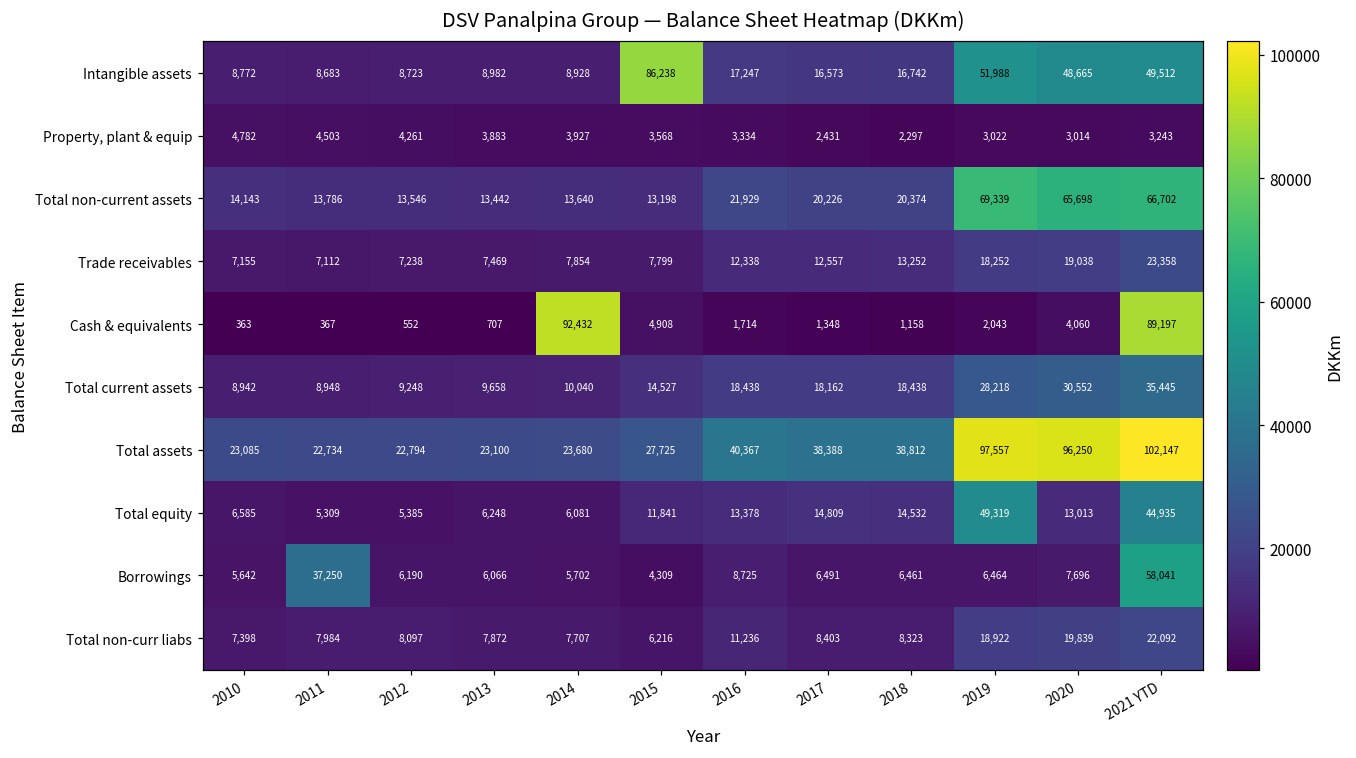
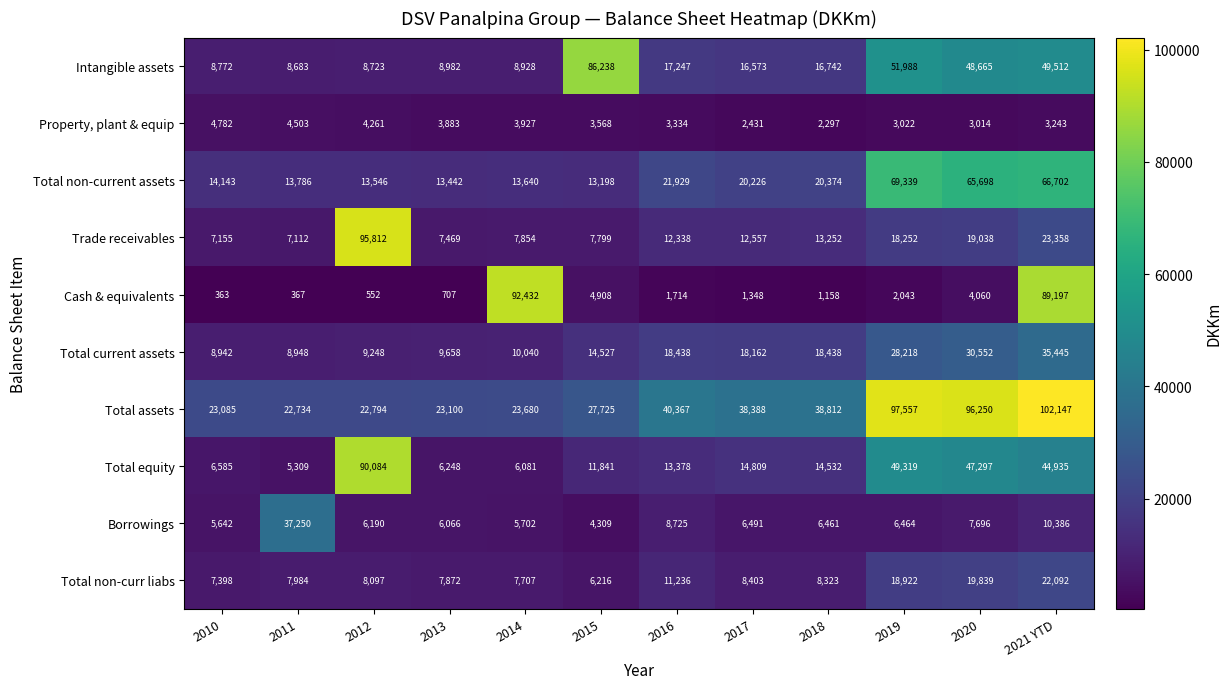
Trade receivables, 2012: 7,238 -> 95,812
Total equity, 2012: 5,385 -> 90,084
Total equity, 2020: 13,013 -> 47,297
Borrowings, 2021 YTD: 58,041 -> 10,386
